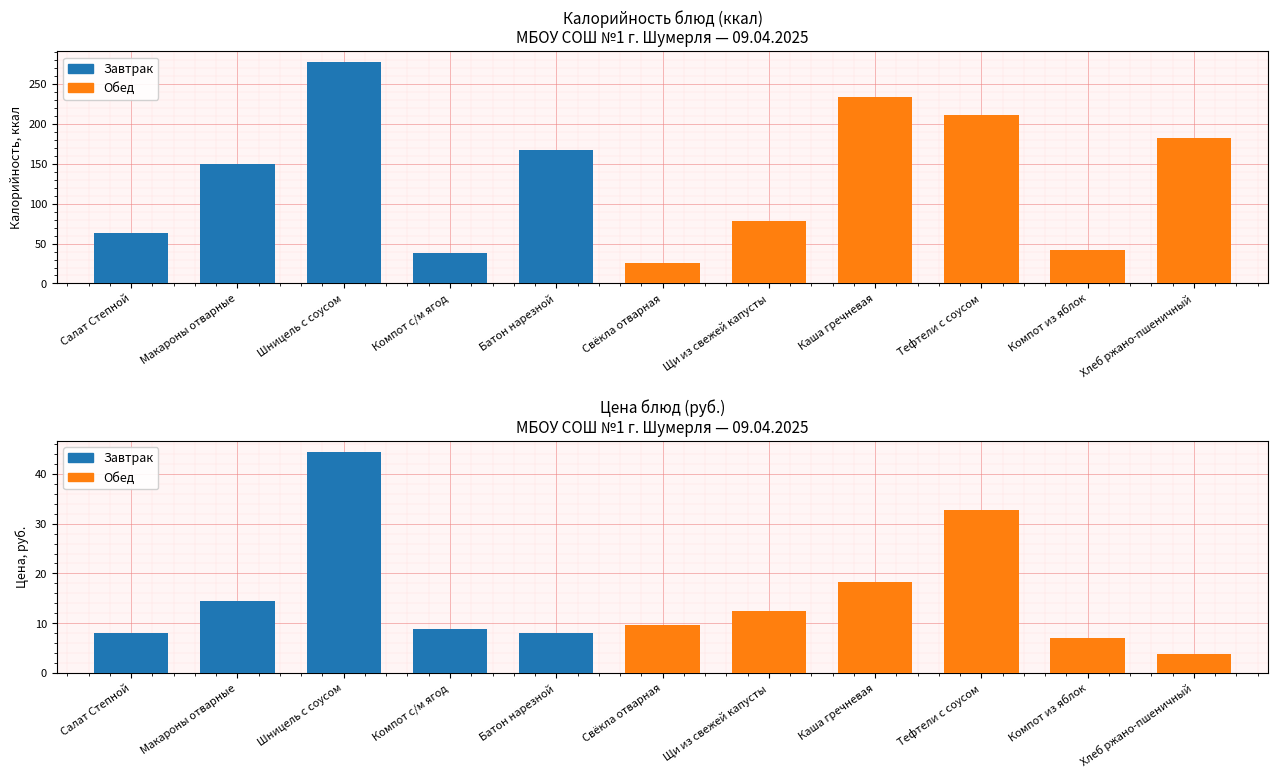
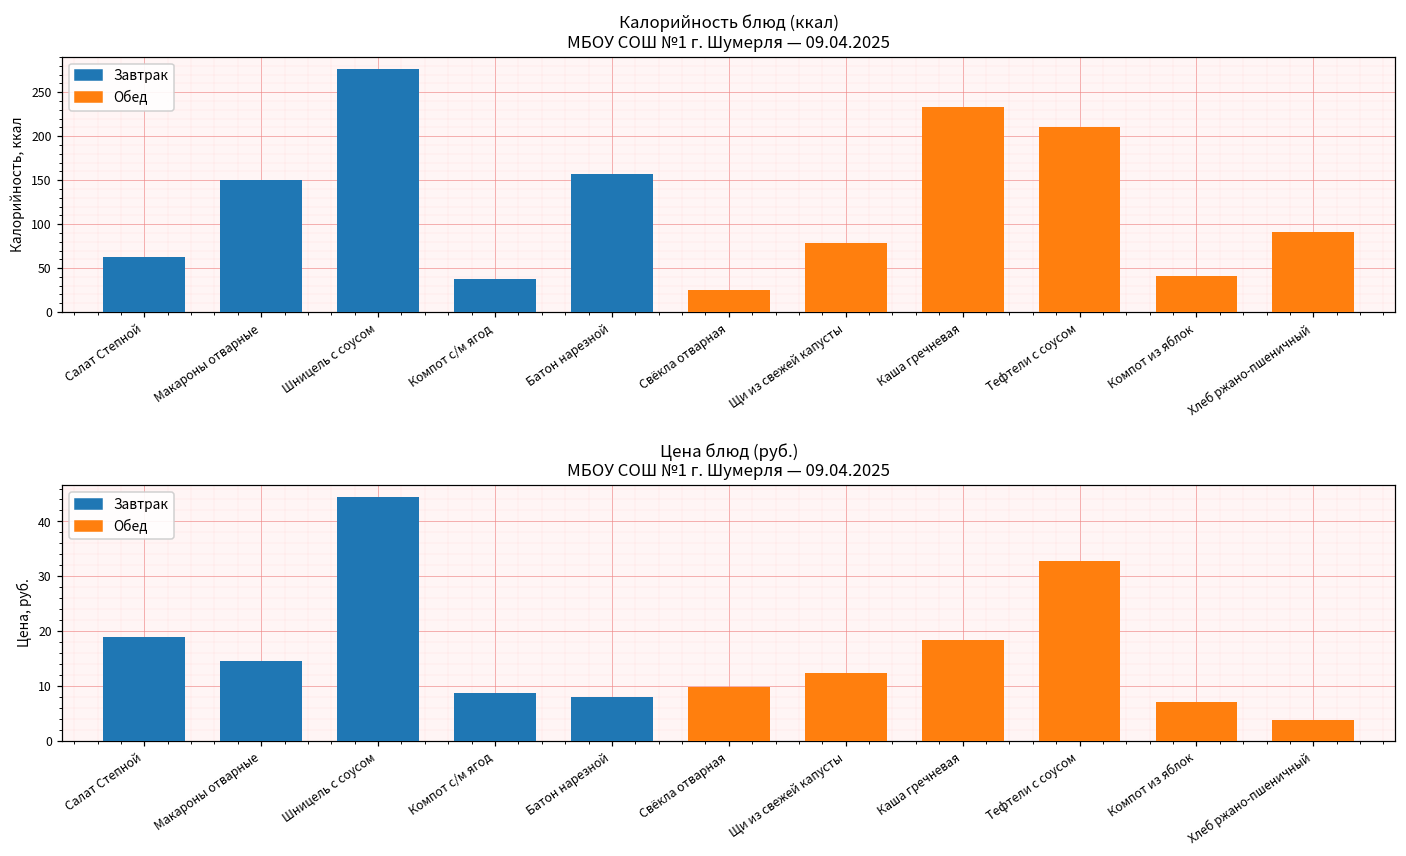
Калорийность блюд (ккал) МБОУ СОШ №1 г. Шумерля — 09.04.2025, Батон нарезной: 170 -> 160
Калорийность блюд (ккал) МБОУ СОШ №1 г. Шумерля — 09.04.2025, Хлеб ржано-пшеничный: 180 -> 90
Цена блюд (руб.) МБОУ СОШ №1 г. Шумерля — 09.04.2025, Салат Степной: 8 -> 19
